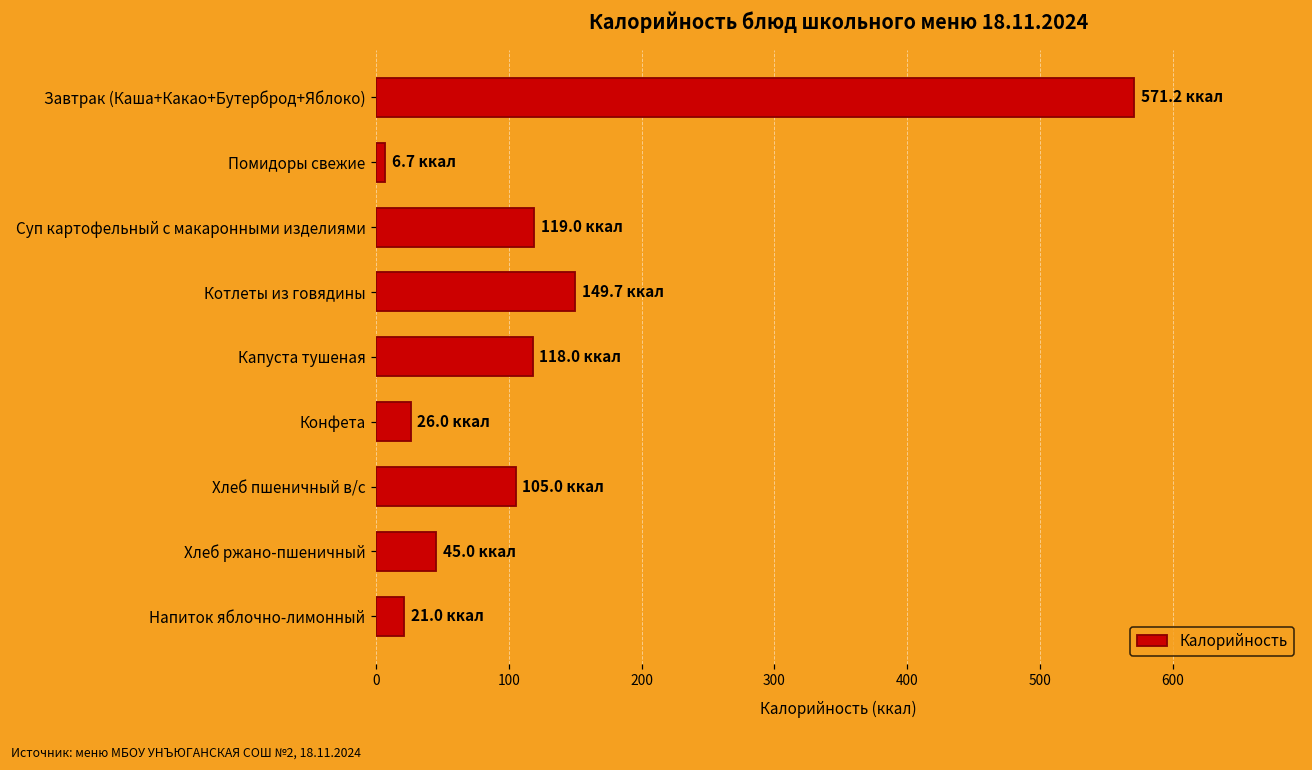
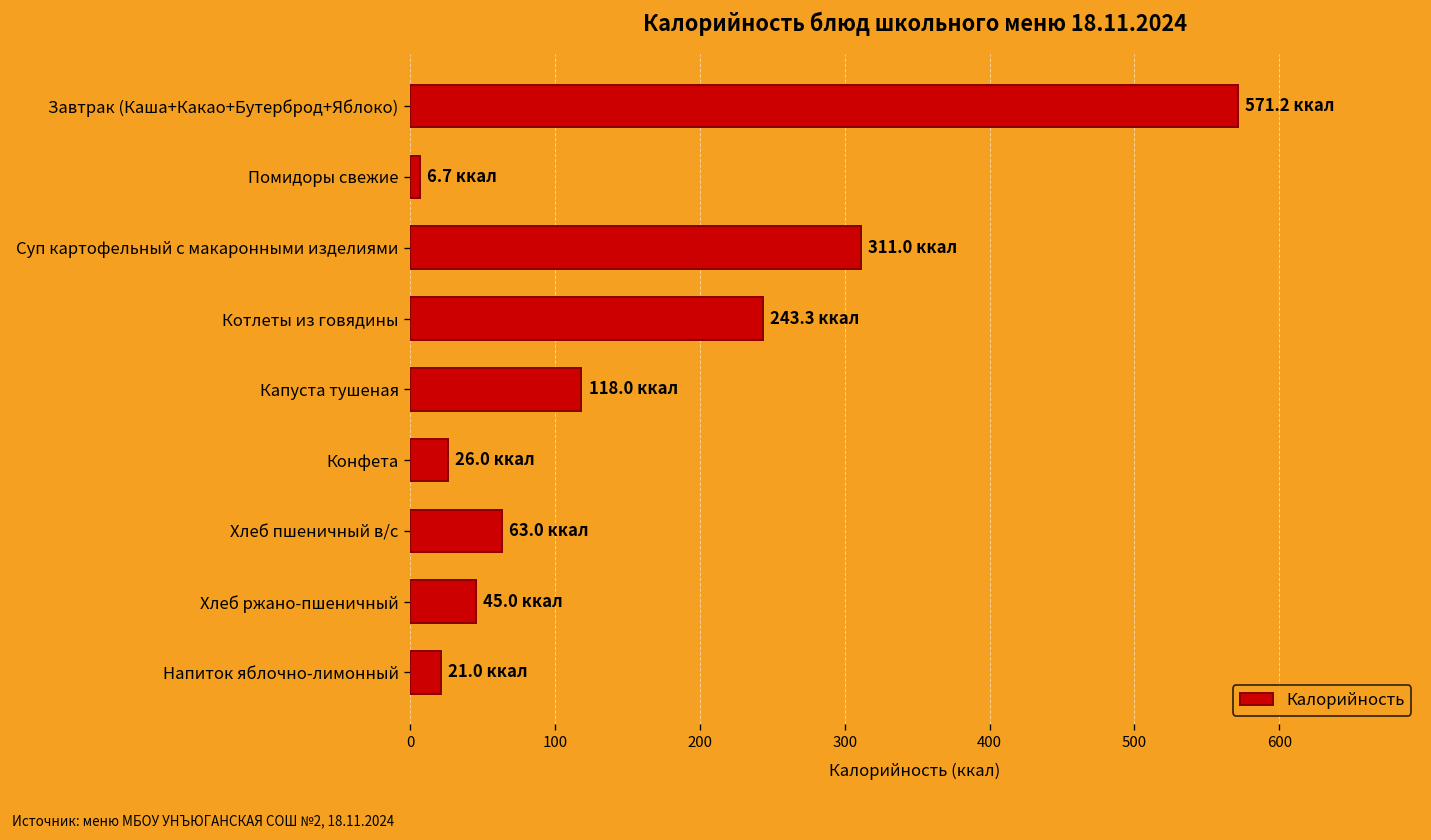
Суп картофельный с макаронными изделиями: 119.0 -> 311.0
Котлеты из говядины: 149.7 -> 243.3
Хлеб пшеничный в/с: 105.0 -> 63.0
